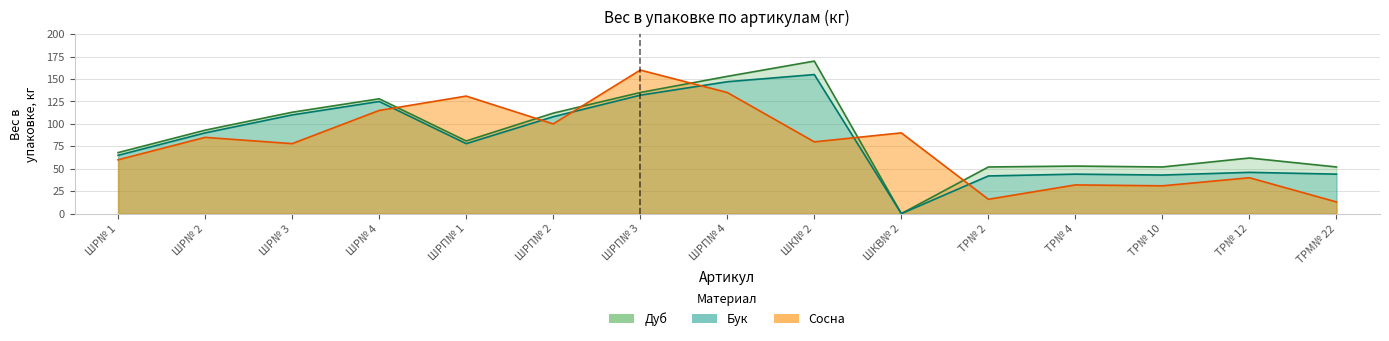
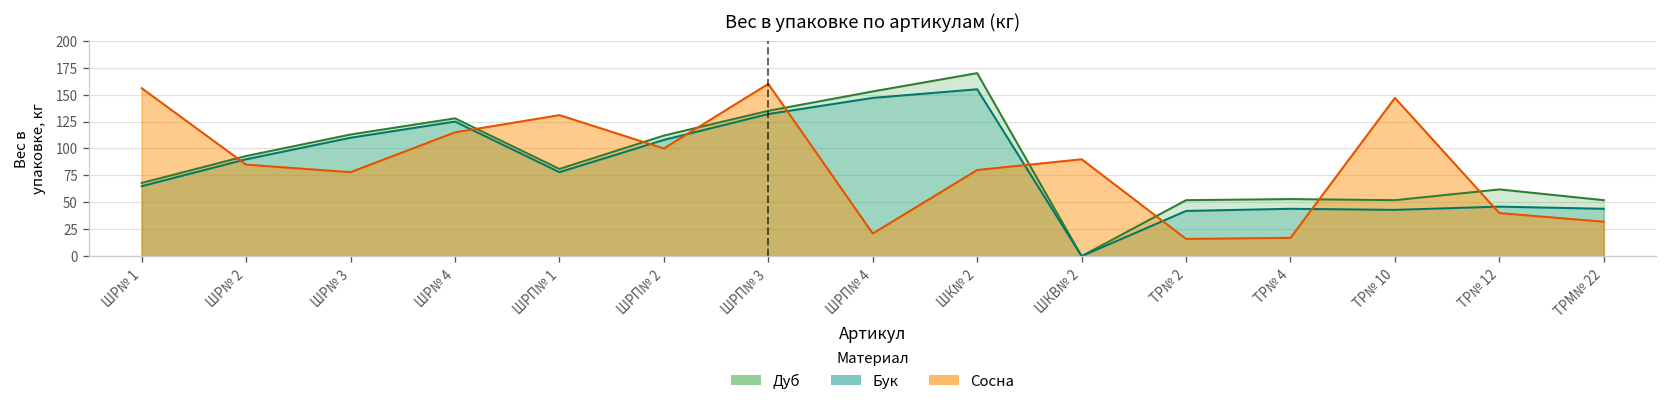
Сосна, ШР№ 1: 60 -> 160
Сосна, ШРП№ 4: 140 -> 20
Сосна, ТР№ 4: 30 -> 20
Сосна, ТР№ 10: 30 -> 150
Сосна, ТРМ№ 22: 10 -> 30
